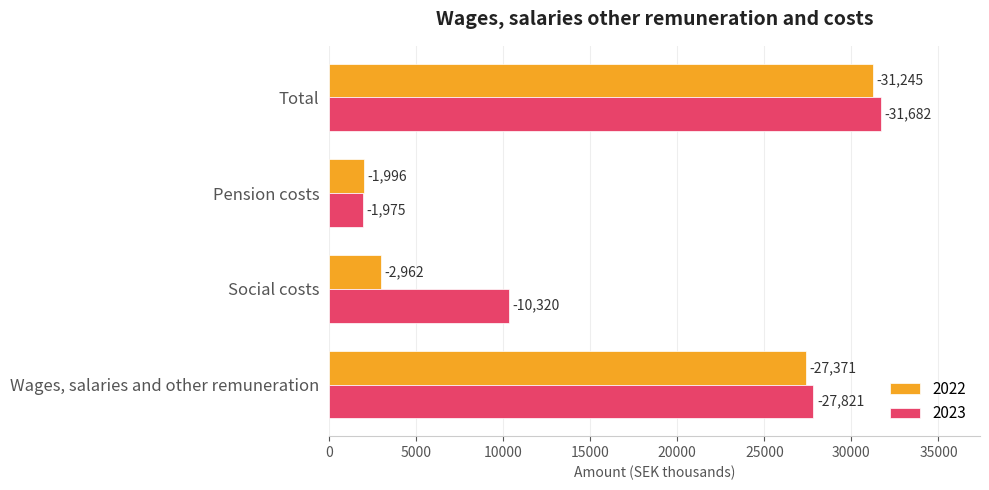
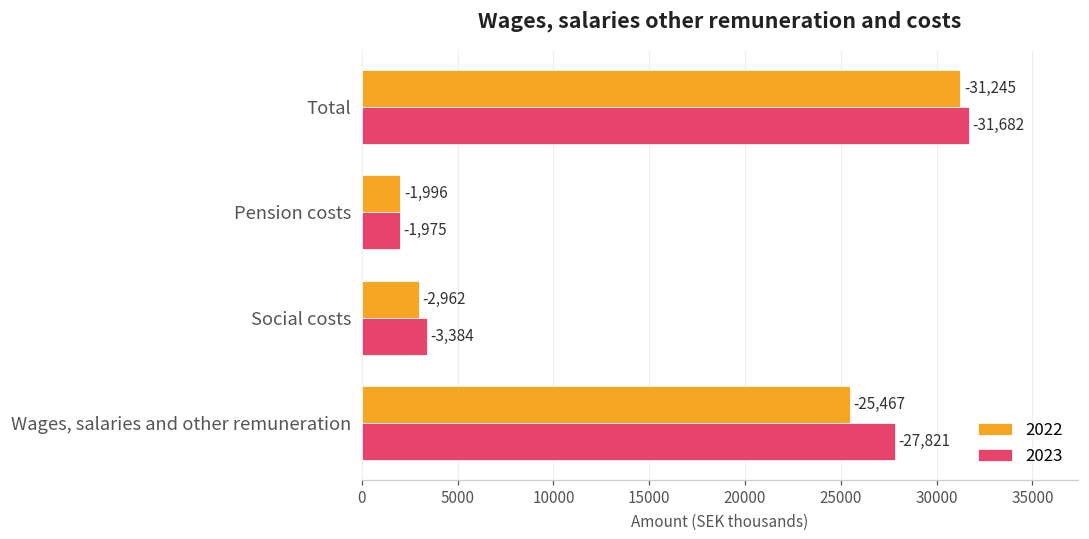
2023, Social costs: -10,320 -> -3,384
2022, Wages, salaries and other remuneration: -27,371 -> -25,467
